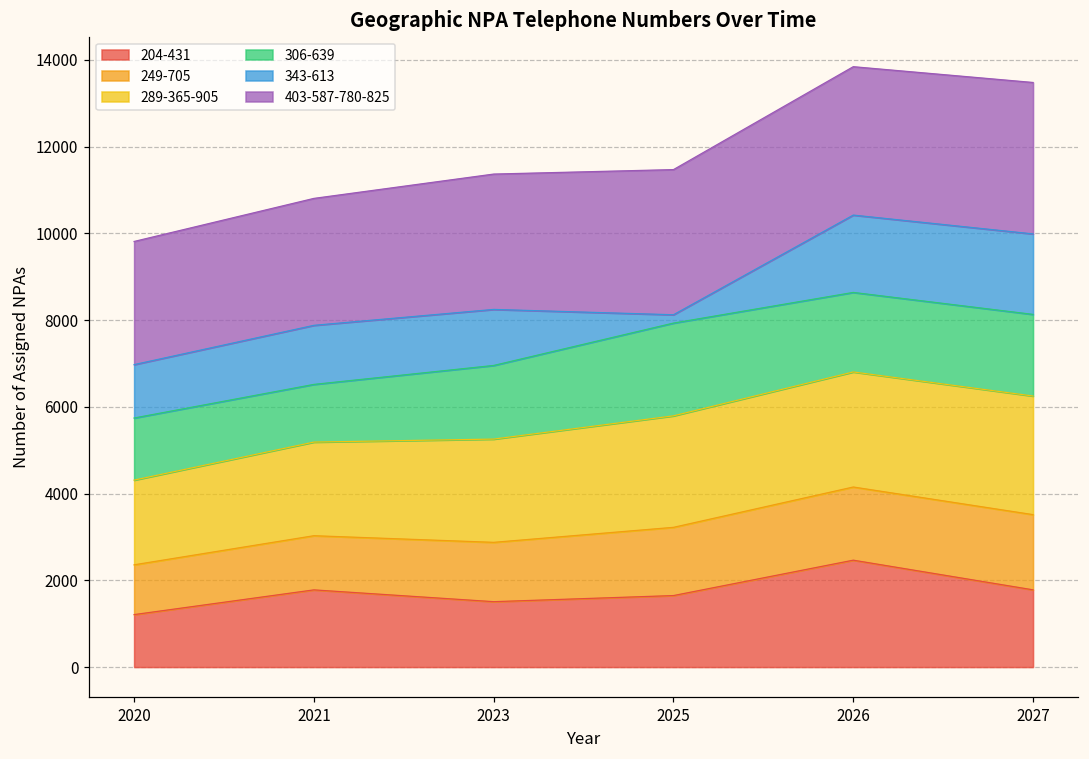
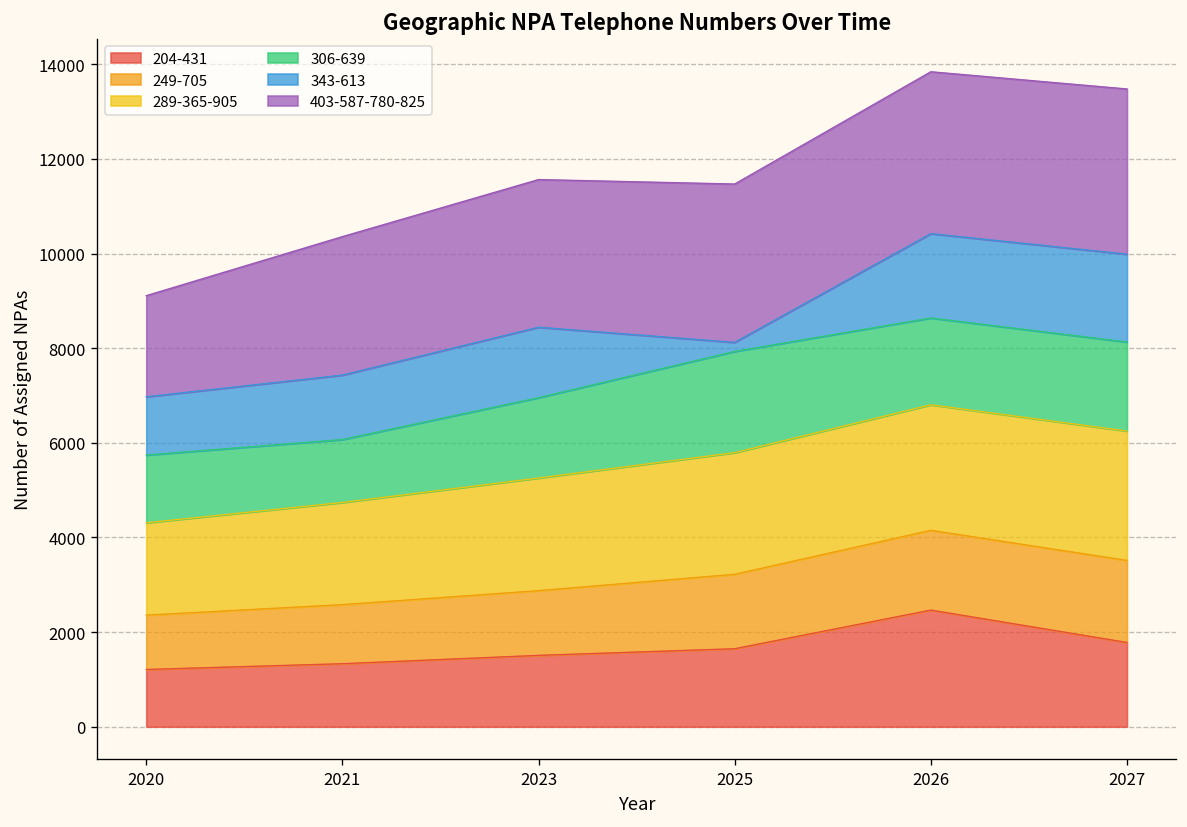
403-587-780-825, 2020: 2800 -> 2100
204-431, 2021: 1800 -> 1300
343-613, 2023: 1300 -> 1500
